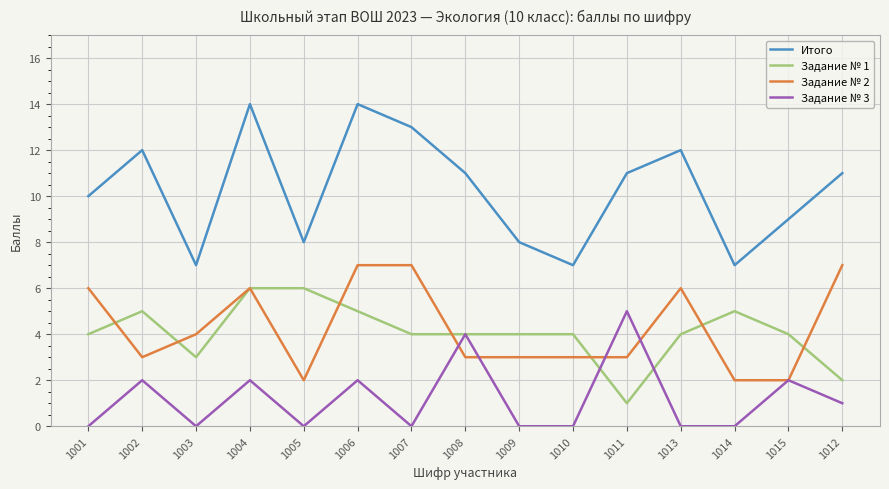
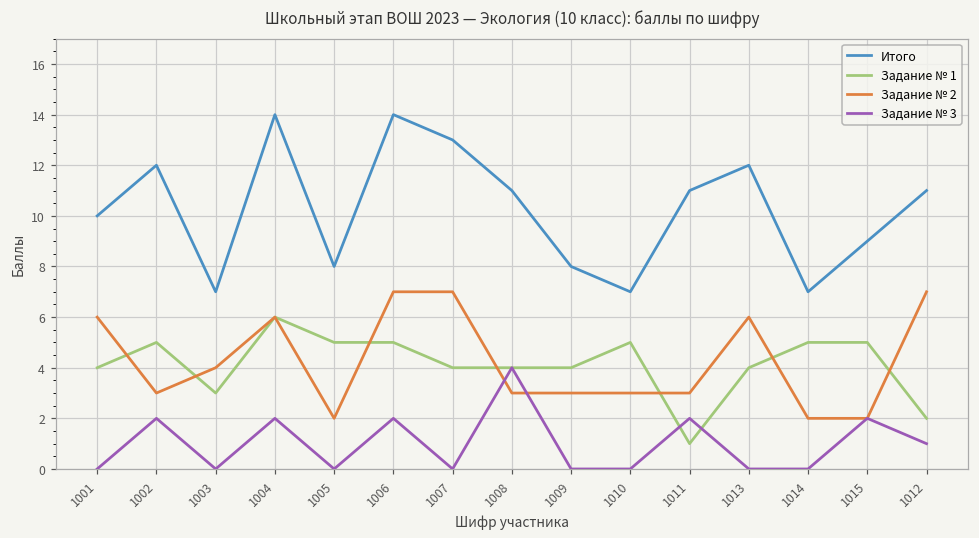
Задание № 1, 1005: 6 -> 5
Задание № 1, 1010: 4 -> 5
Задание № 3, 1011: 5 -> 2
Задание № 1, 1015: 4 -> 5
